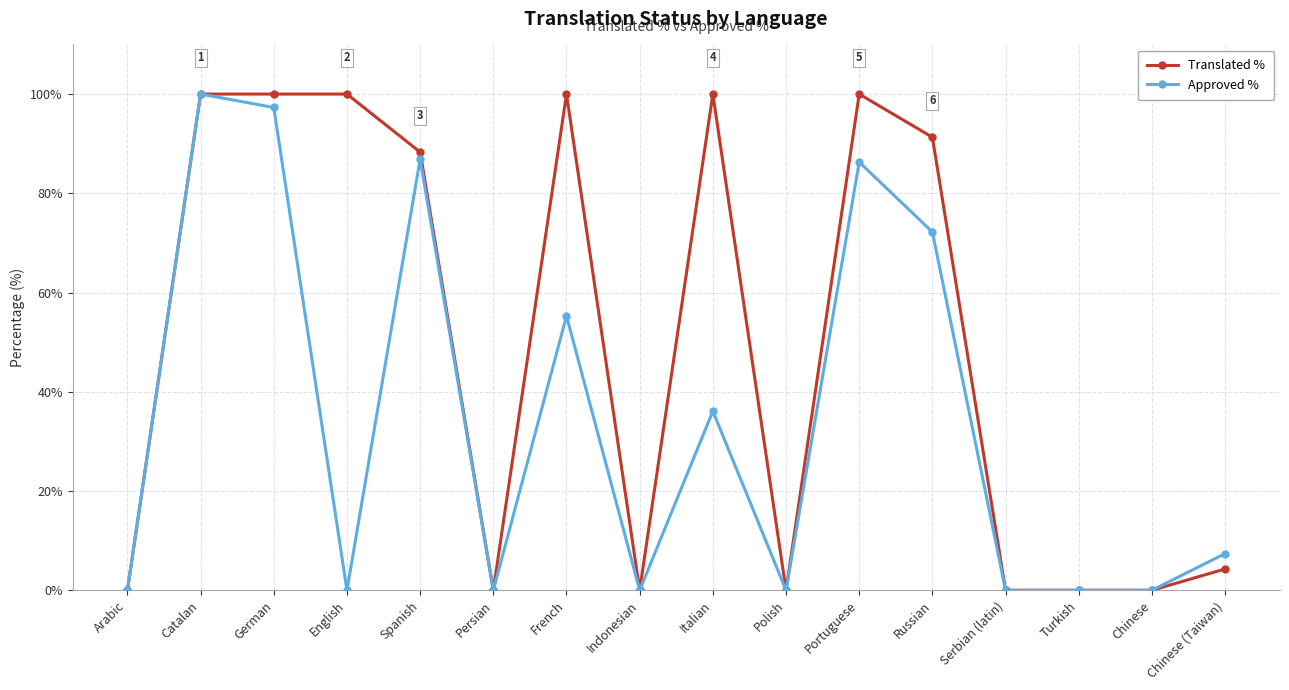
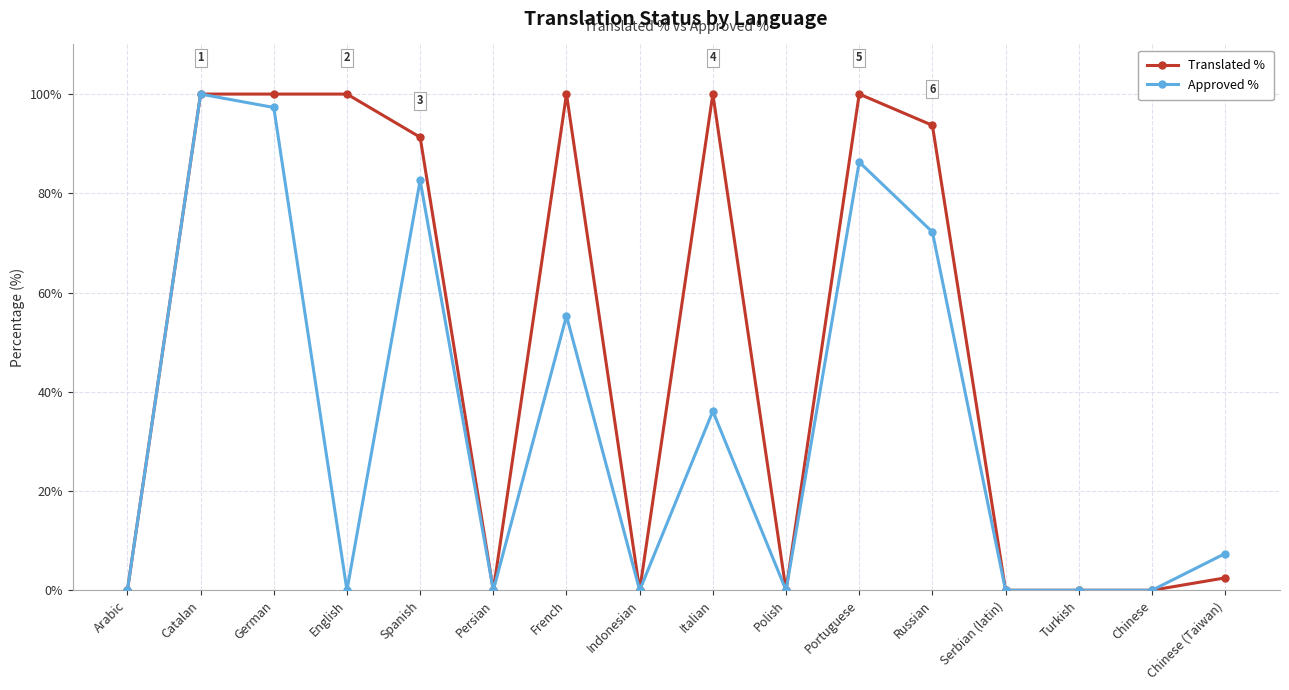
Translated %, Spanish: 88% -> 91%
Approved %, Spanish: 87% -> 83%
Translated %, Russian: 91% -> 94%
Translated %, Chinese (Taiwan): 4% -> 3%
